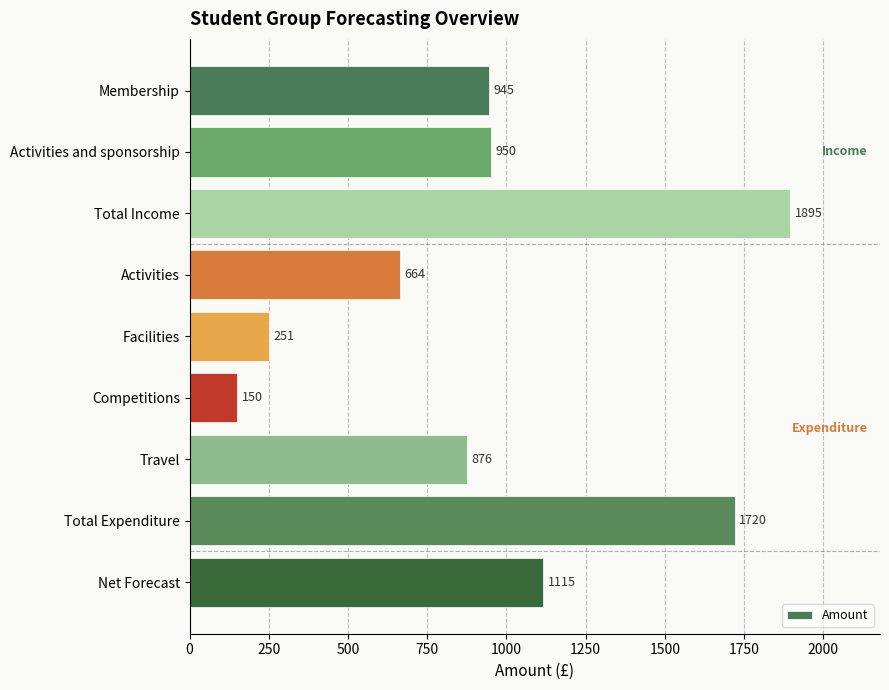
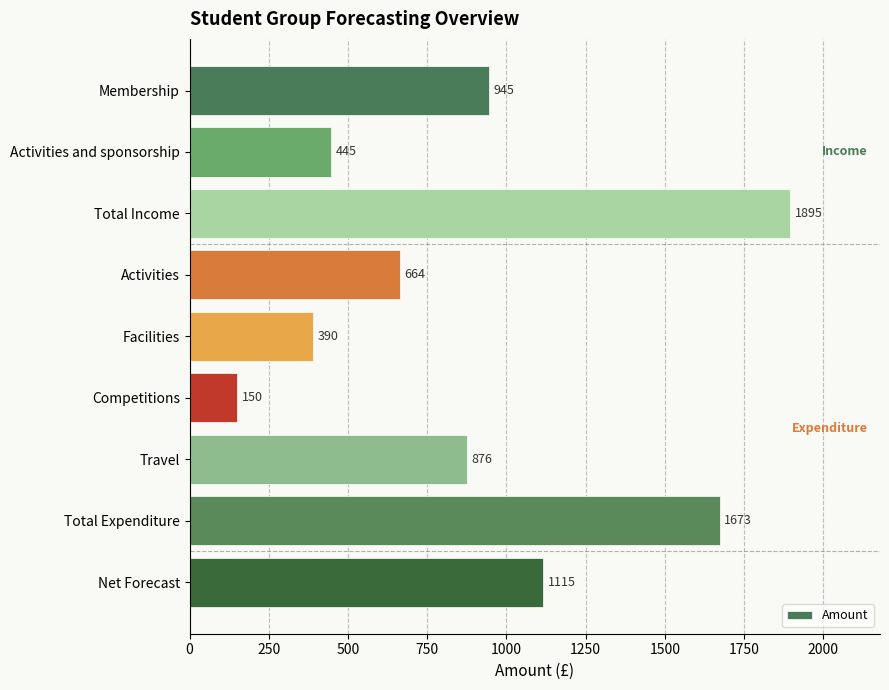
Activities and sponsorship: 950 -> 445
Facilities: 251 -> 390
Total Expenditure: 1720 -> 1673
